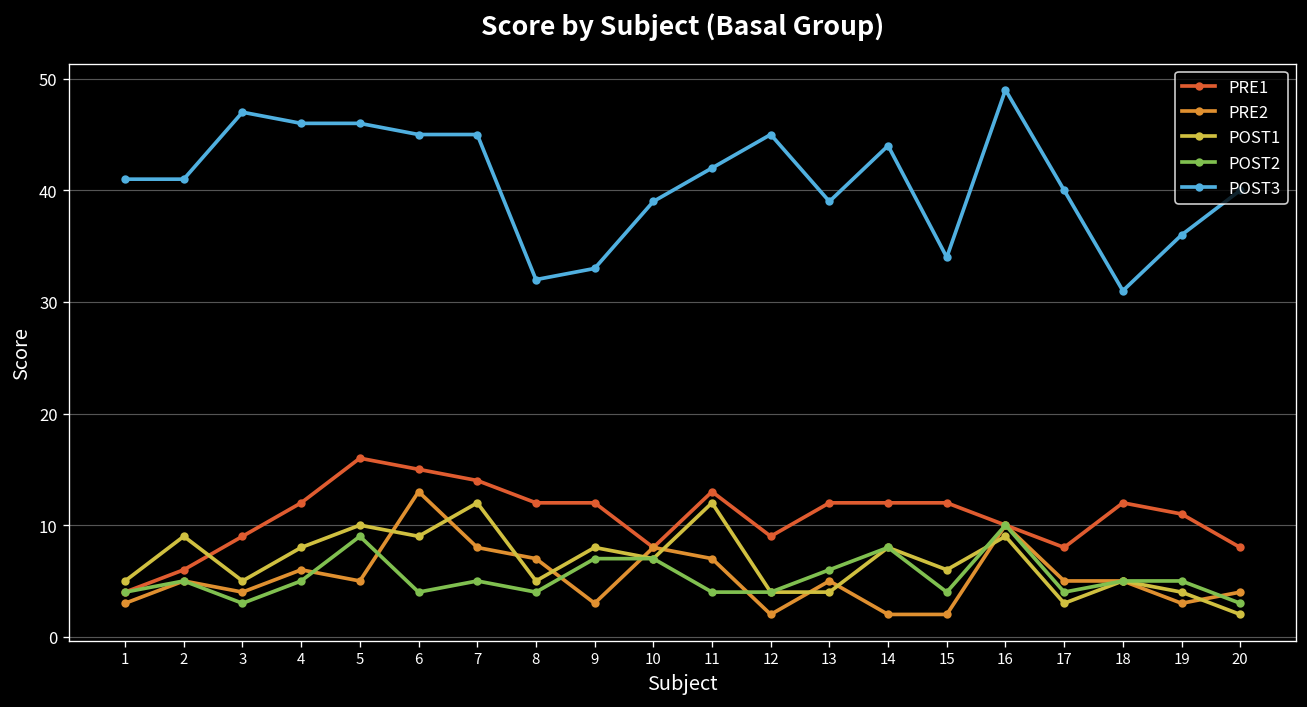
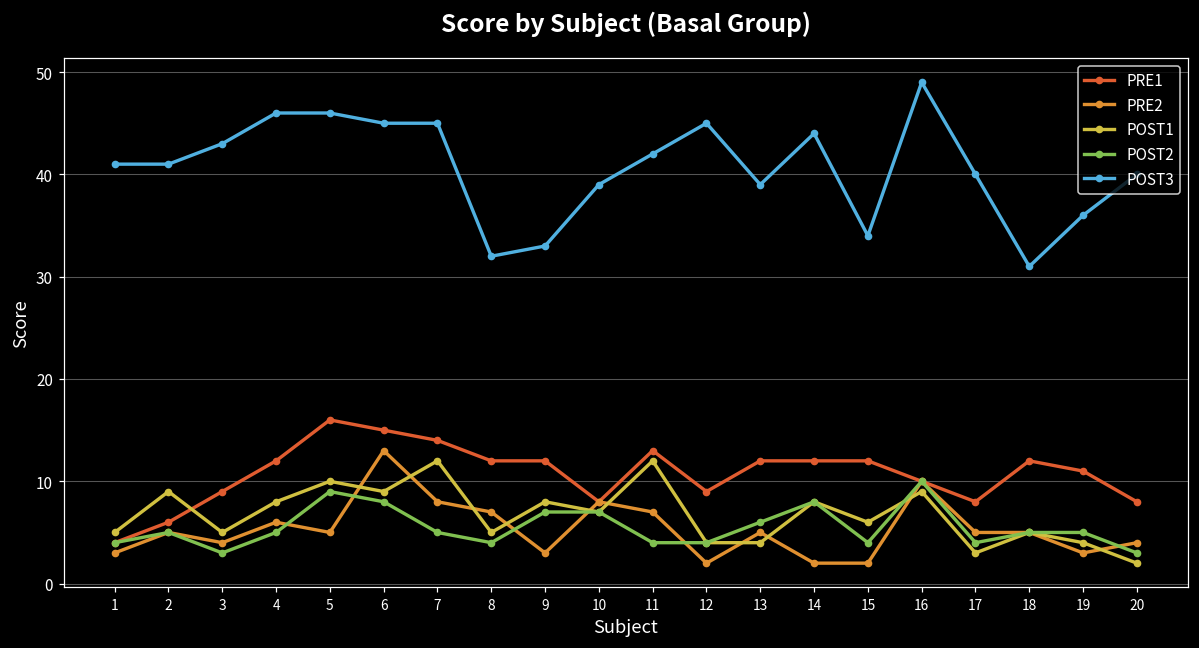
POST3, 3: 47 -> 43
POST2, 6: 4 -> 8
